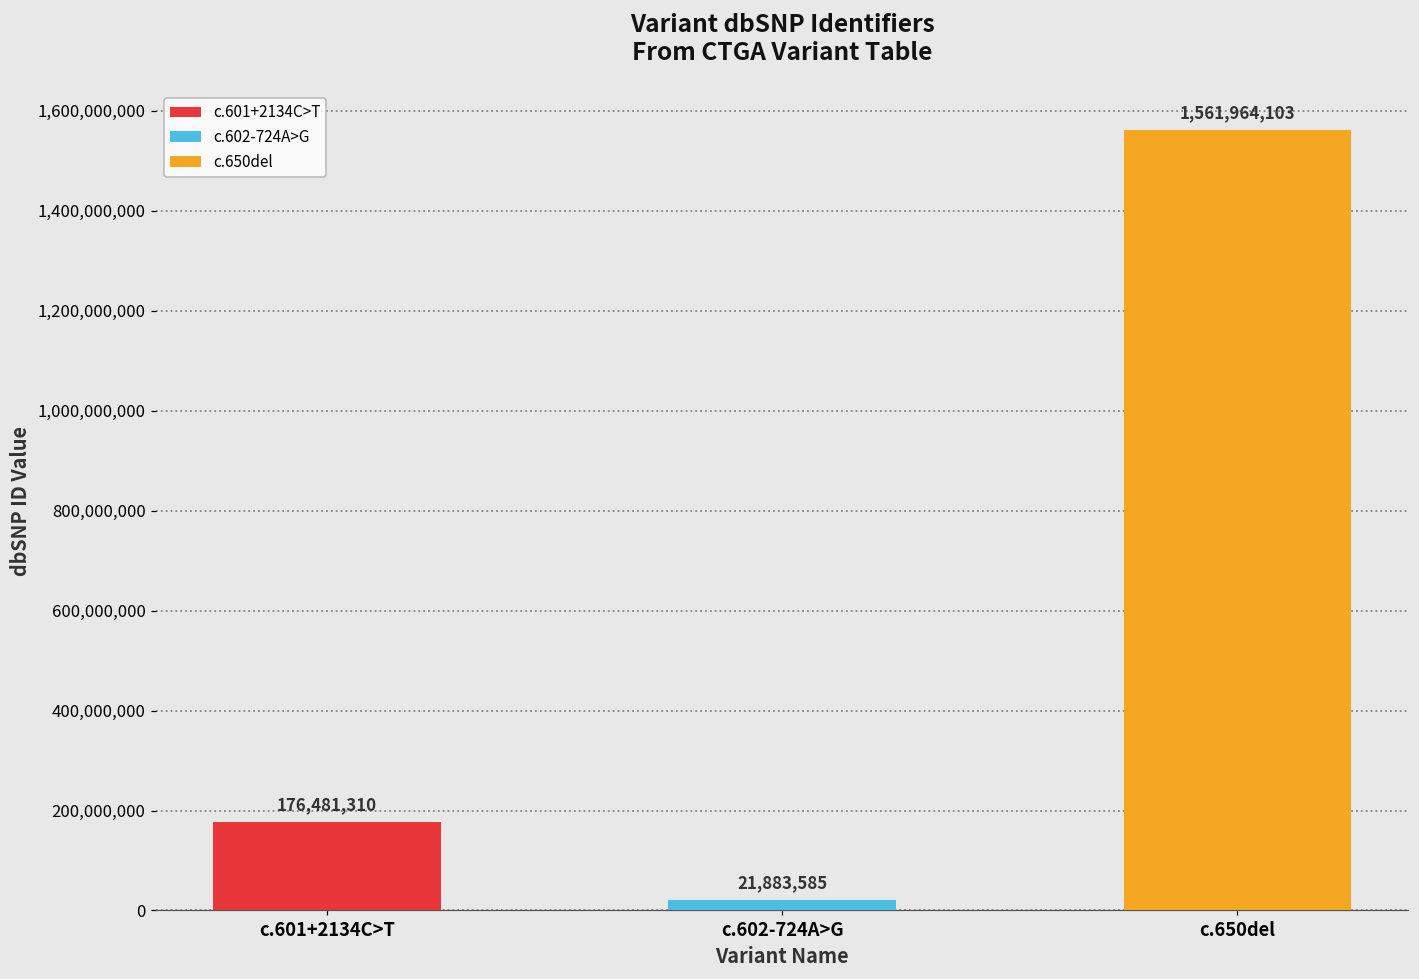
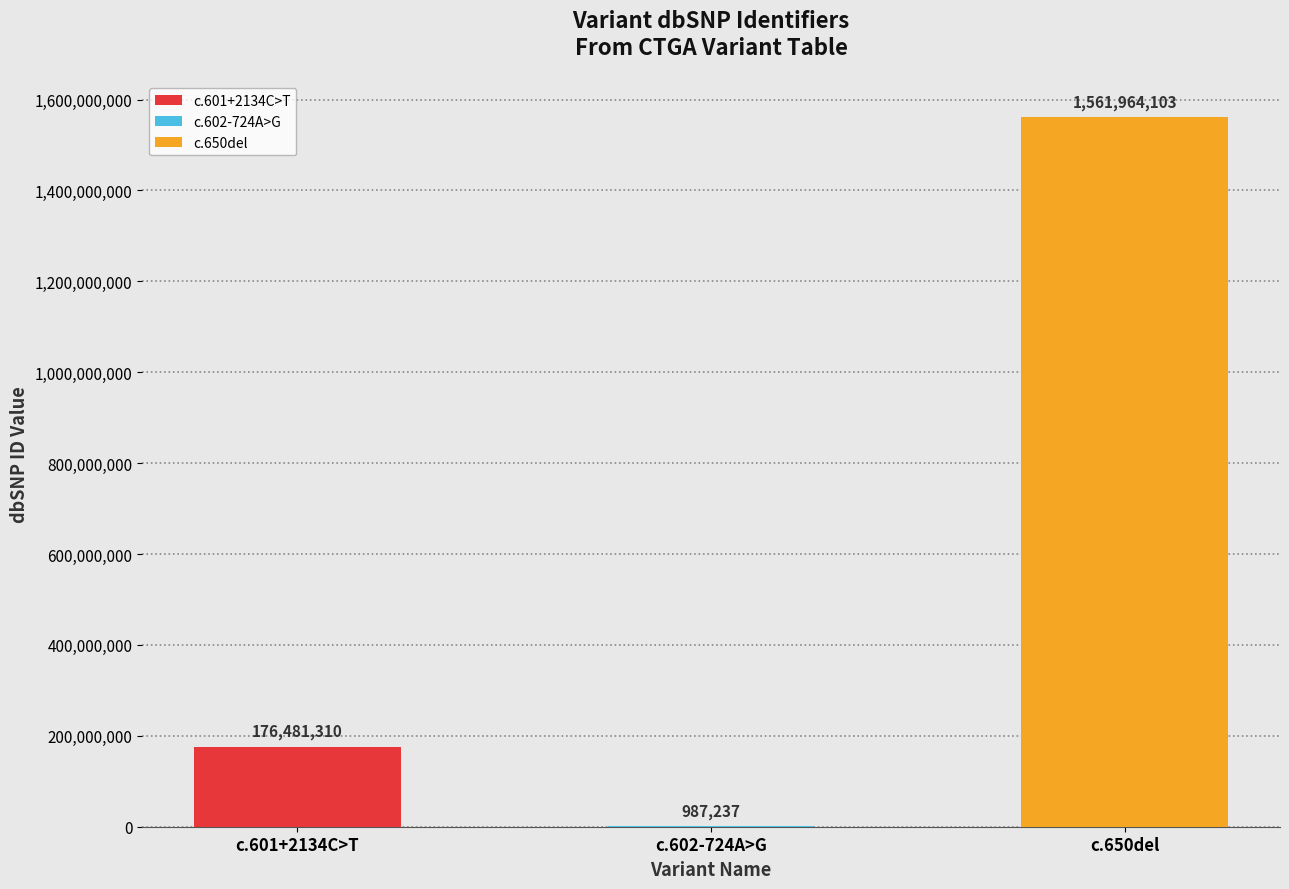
c.602-724A>G: 21,883,585 -> 987,237
